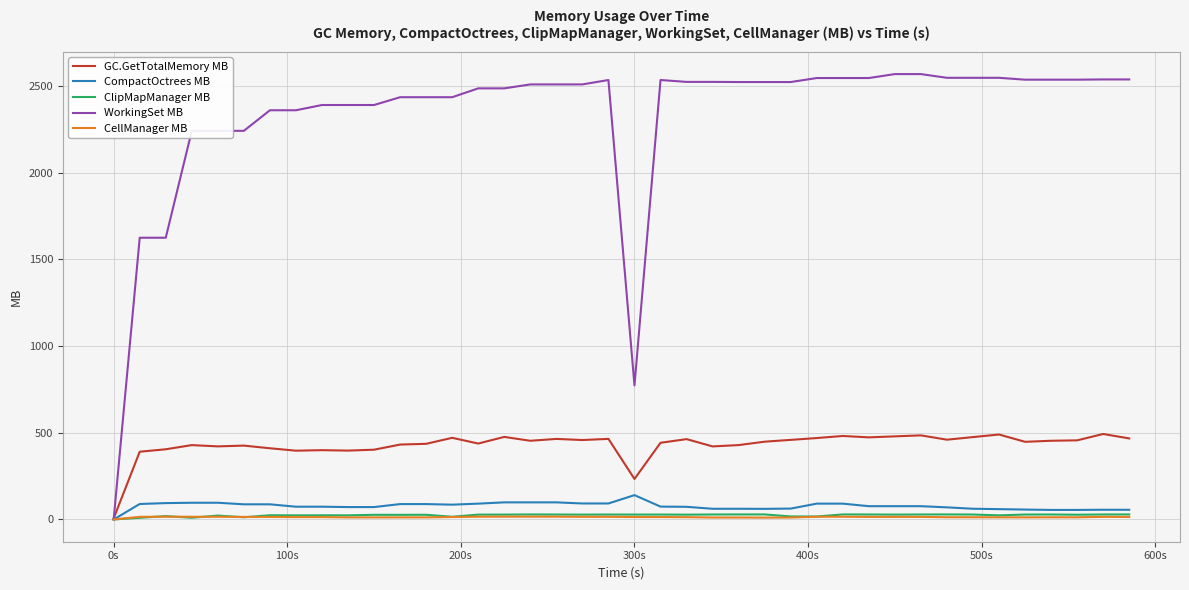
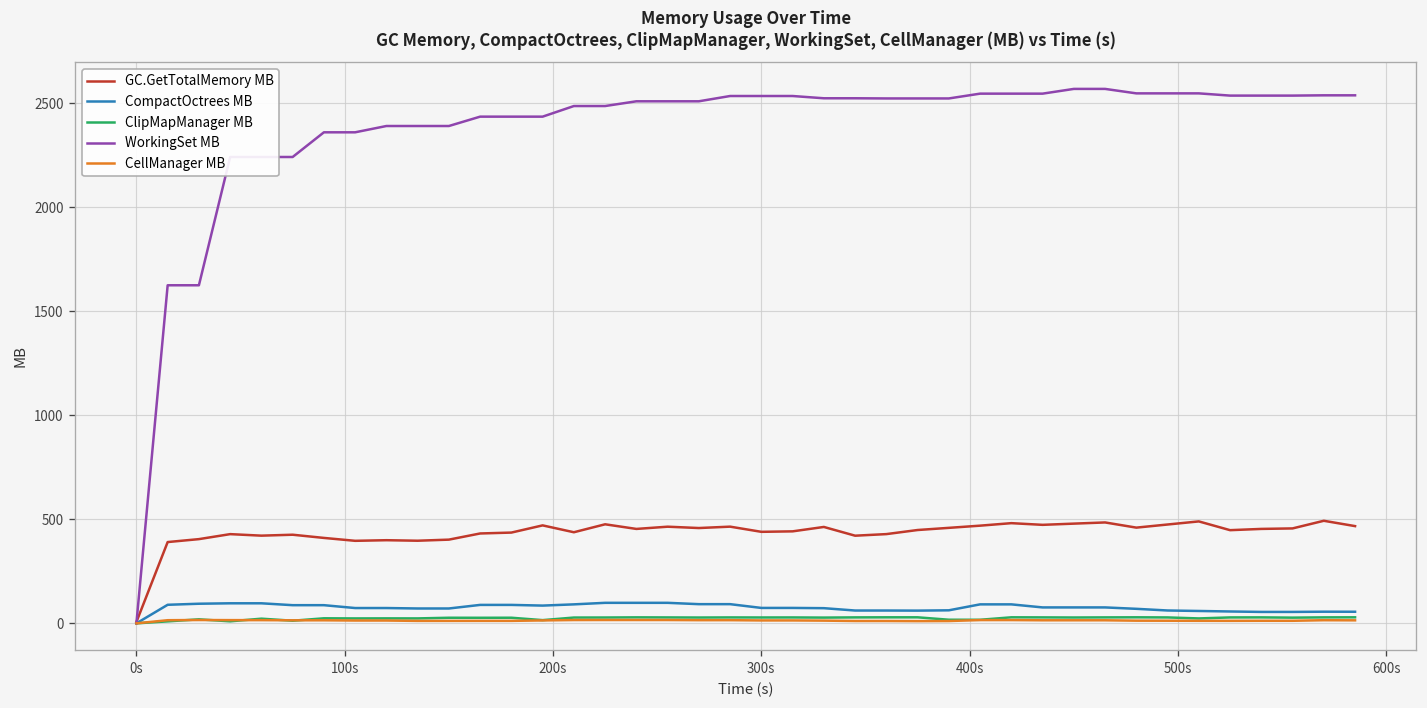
GC.GetTotalMemory MB, 300s: 230 -> 440
CompactOctrees MB, 300s: 140 -> 70
WorkingSet MB, 300s: 770 -> 2540
